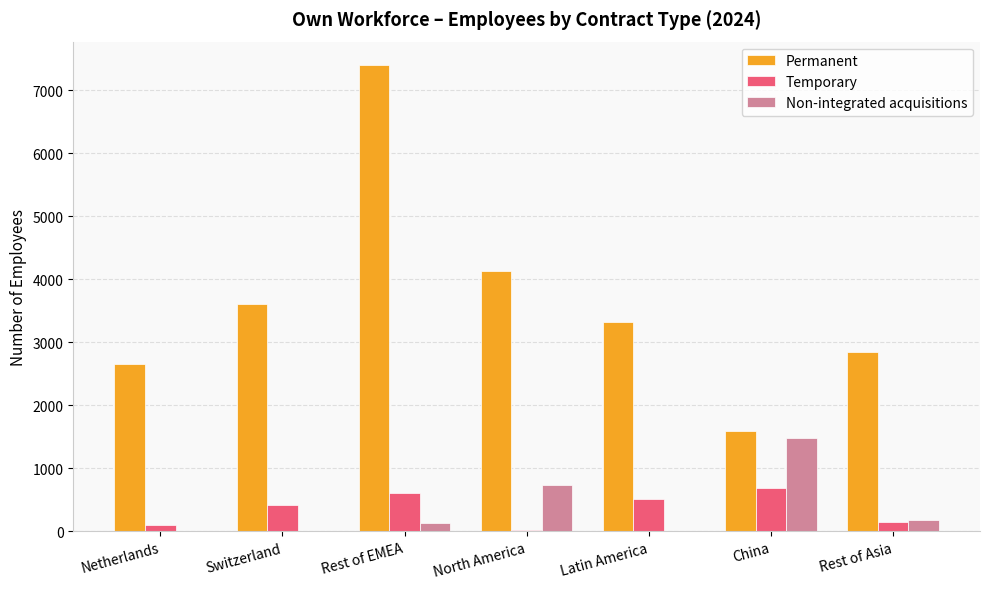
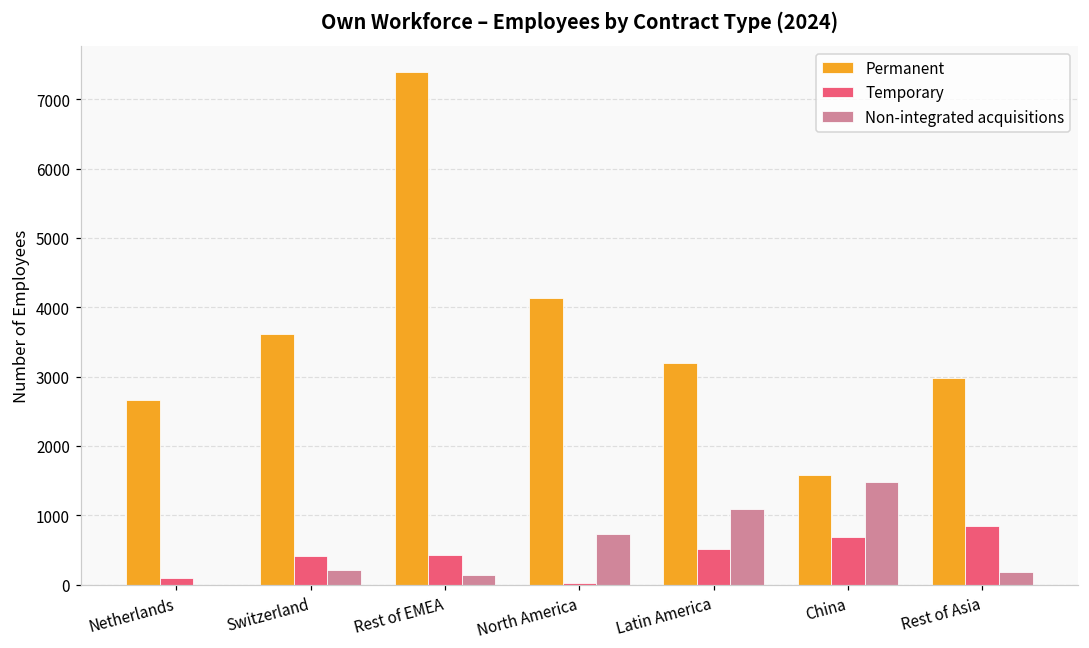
Non-integrated acquisitions, Switzerland: 0 -> 200
Temporary, Rest of EMEA: 600 -> 400
Permanent, Latin America: 3300 -> 3200
Non-integrated acquisitions, Latin America: 0 -> 1100
Permanent, Rest of Asia: 2800 -> 3000
Temporary, Rest of Asia: 100 -> 900
